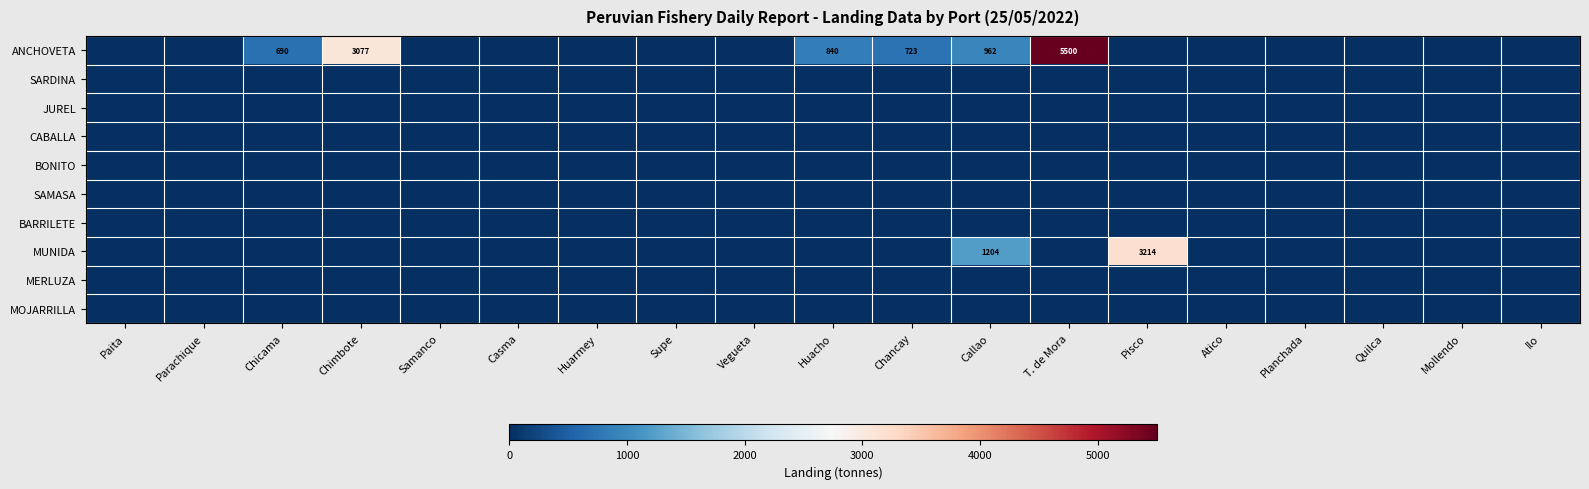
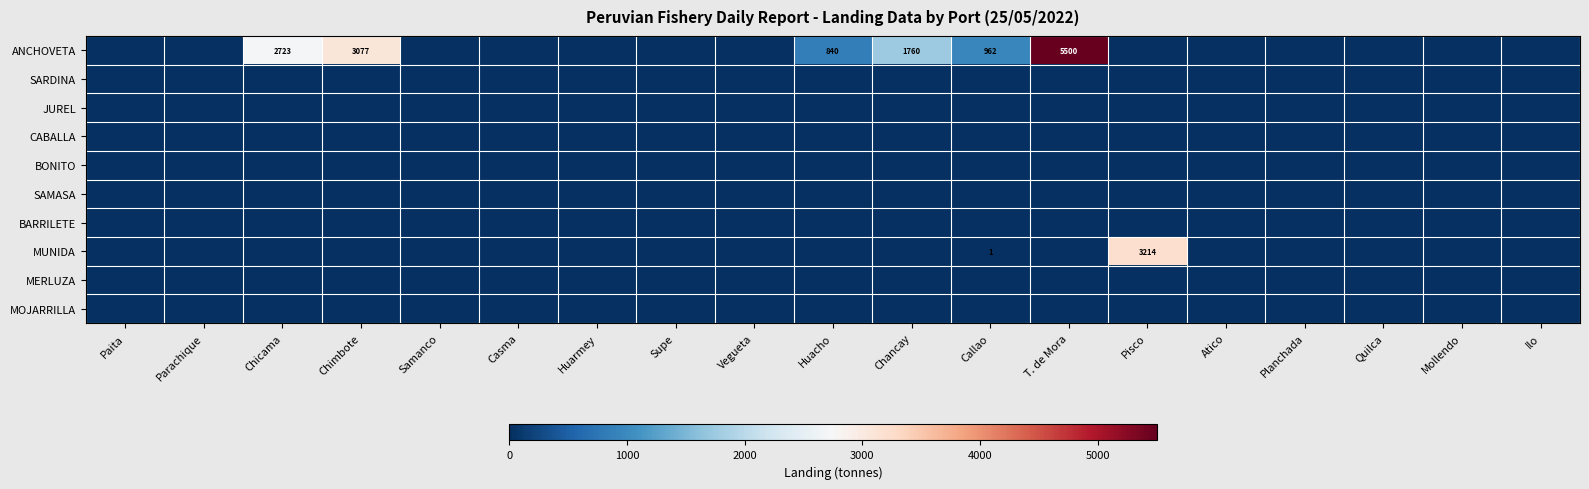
ANCHOVETA, Chicama: 690 -> 2723
ANCHOVETA, Chancay: 723 -> 1760
MUNIDA, Callao: 1204 -> 1
